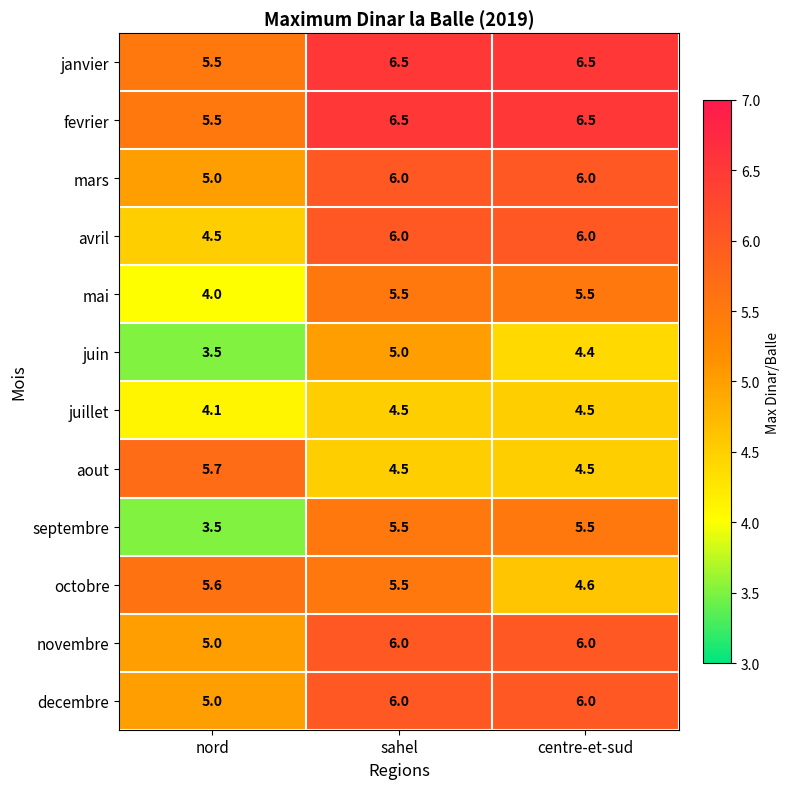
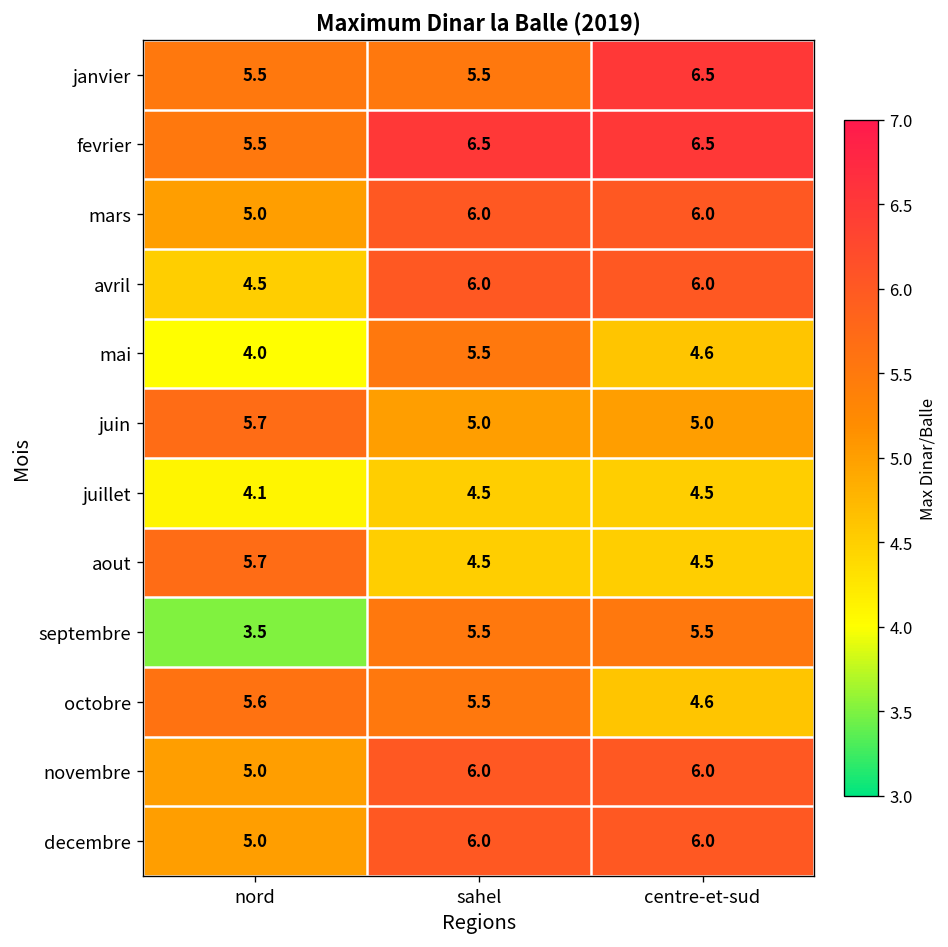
janvier, sahel: 6.5 -> 5.5
mai, centre-et-sud: 5.5 -> 4.6
juin, nord: 3.5 -> 5.7
juin, centre-et-sud: 4.4 -> 5.0
